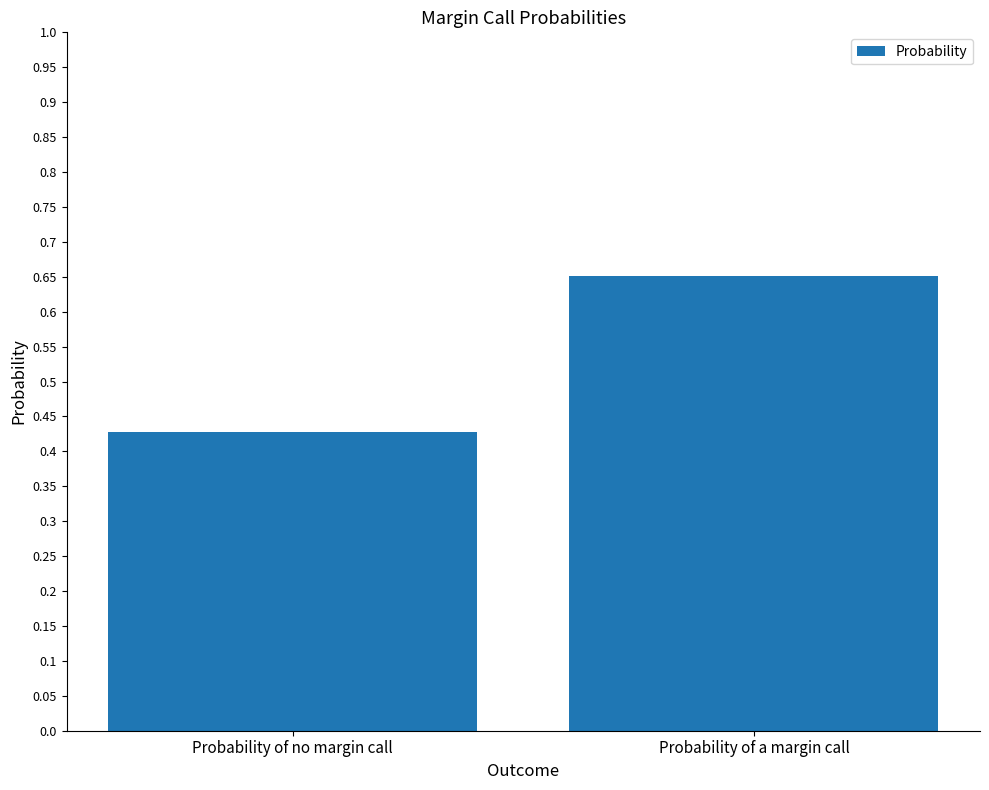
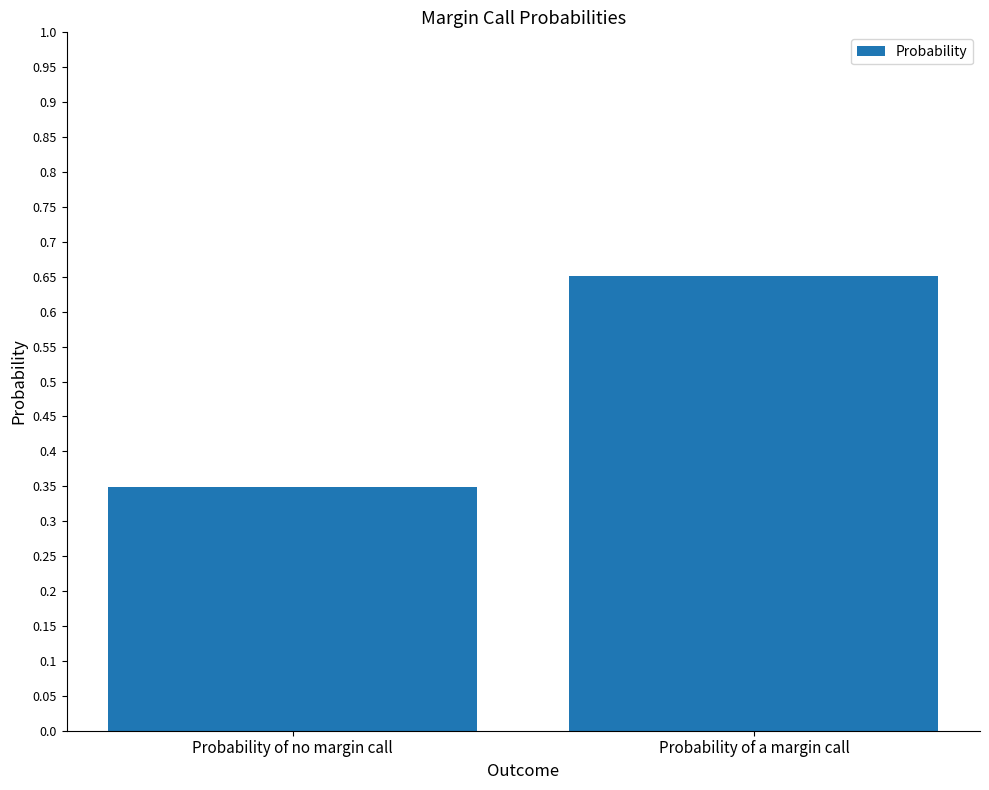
Probability of no margin call: 0.43 -> 0.35
